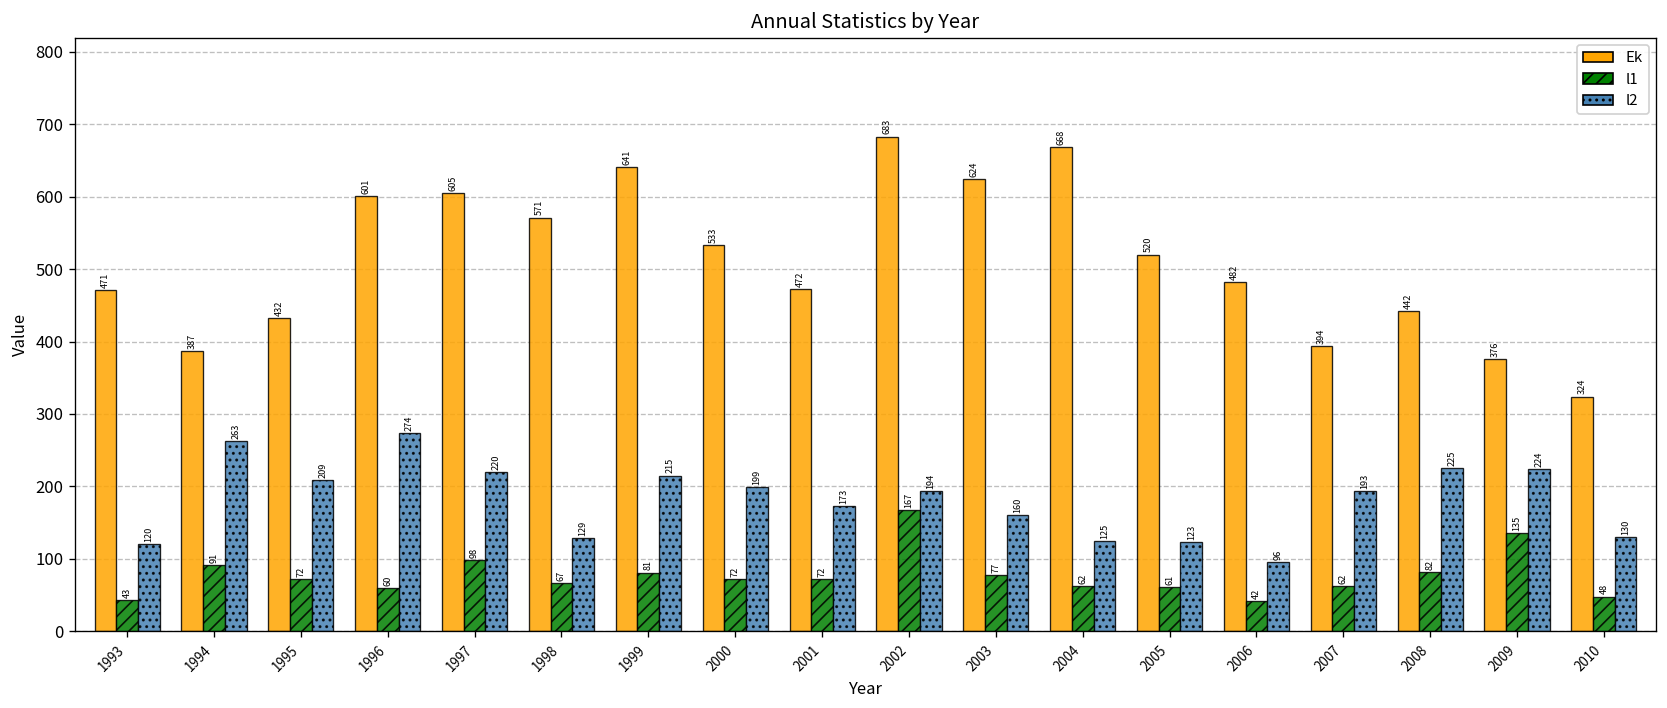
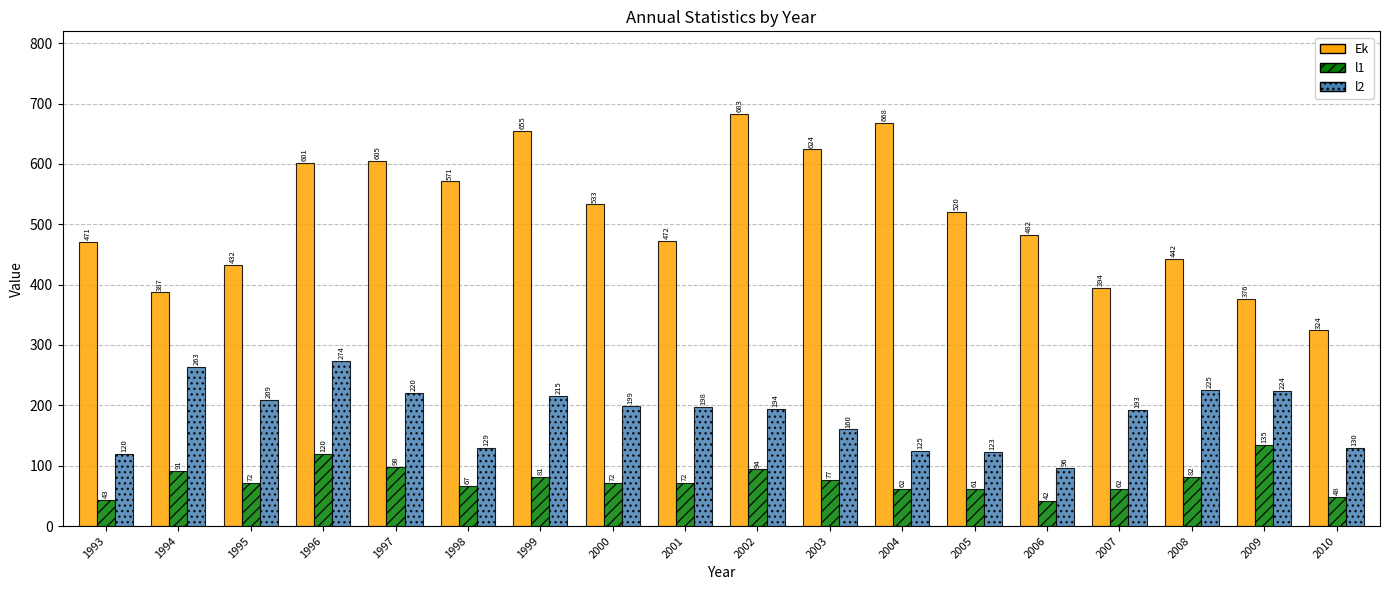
l1, 1996: 60 -> 120
Ek, 1999: 641 -> 655
l2, 2001: 173 -> 198
l1, 2002: 167 -> 94
